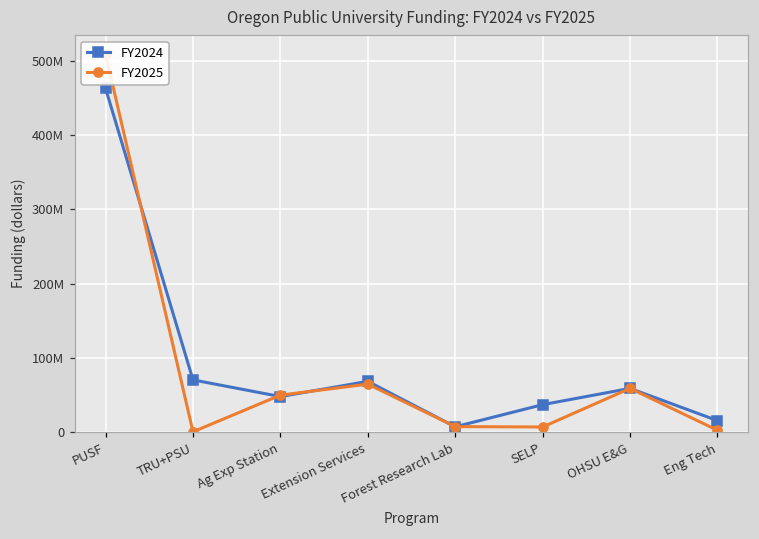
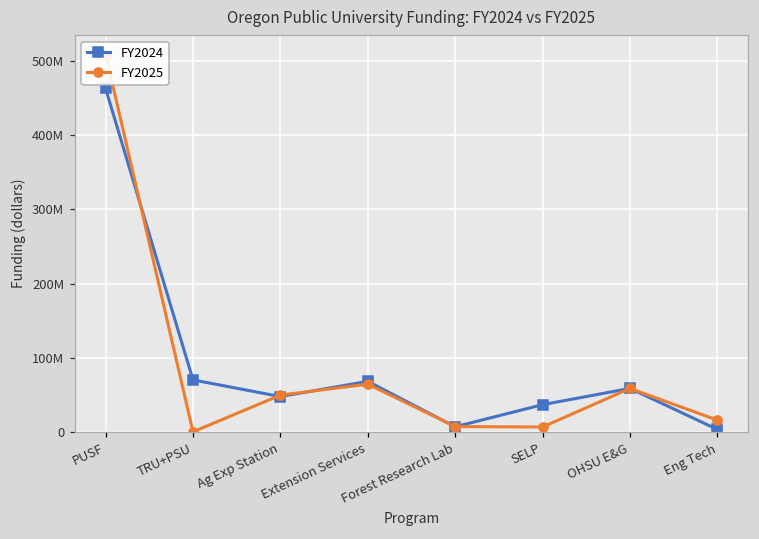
FY2024, Eng Tech: 20000000 -> 0
FY2025, Eng Tech: 0 -> 20000000
